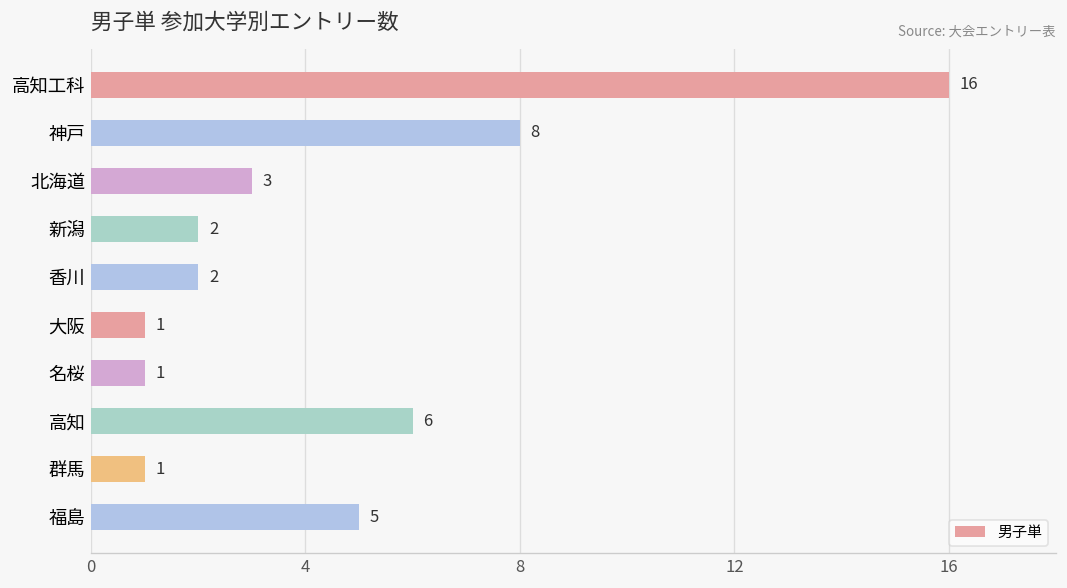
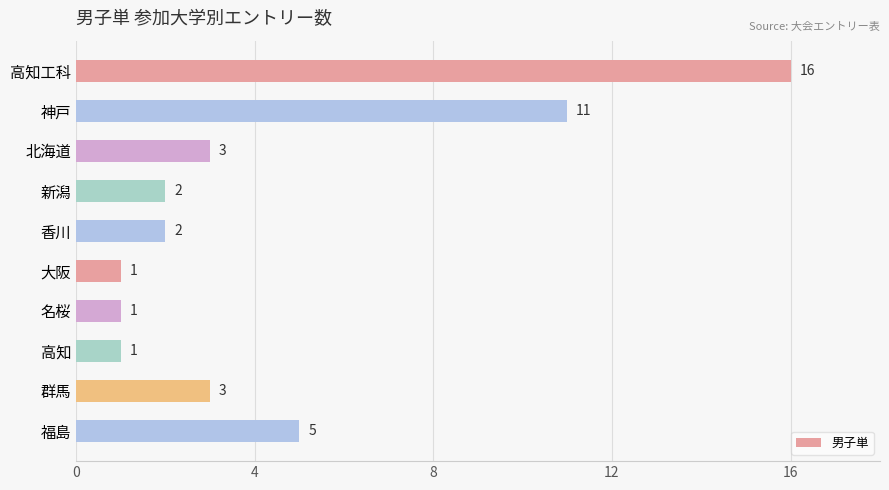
神戸: 8 -> 11
高知: 6 -> 1
群馬: 1 -> 3
